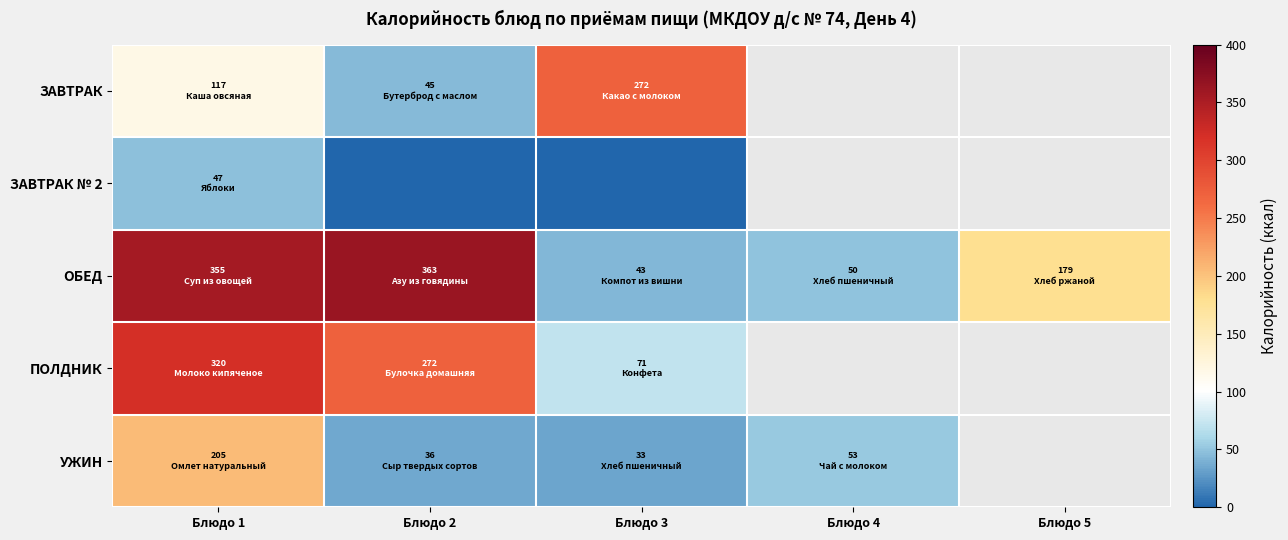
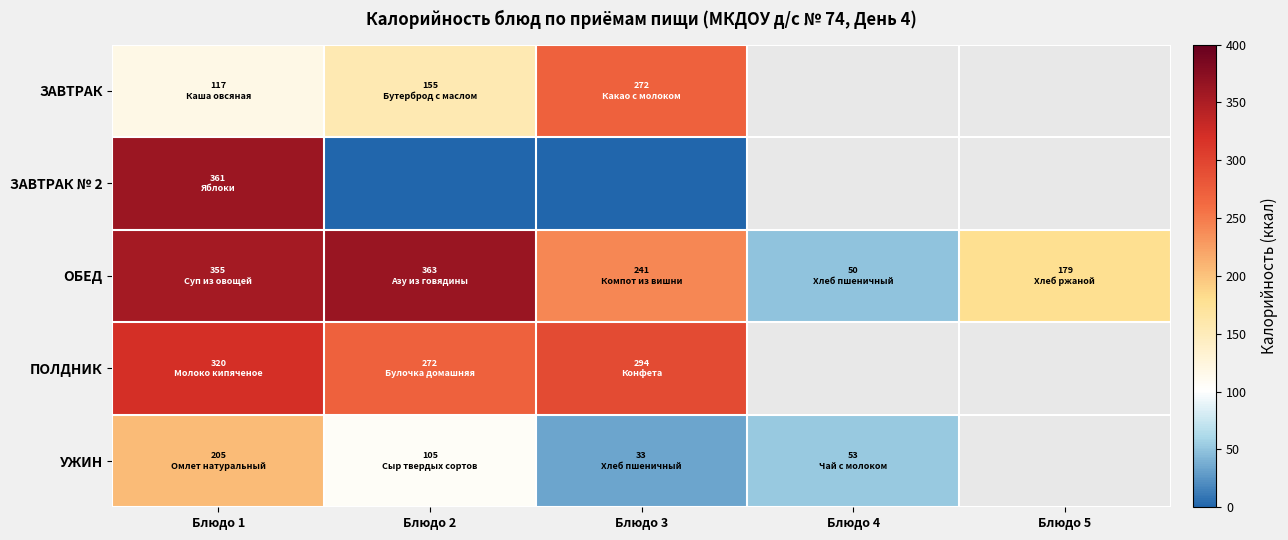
ЗАВТРАК, Блюдо 2: 45 -> 155
ЗАВТРАК № 2, Блюдо 1: 47 -> 361
ОБЕД, Блюдо 3: 43 -> 241
ПОЛДНИК, Блюдо 3: 71 -> 294
УЖИН, Блюдо 2: 36 -> 105
